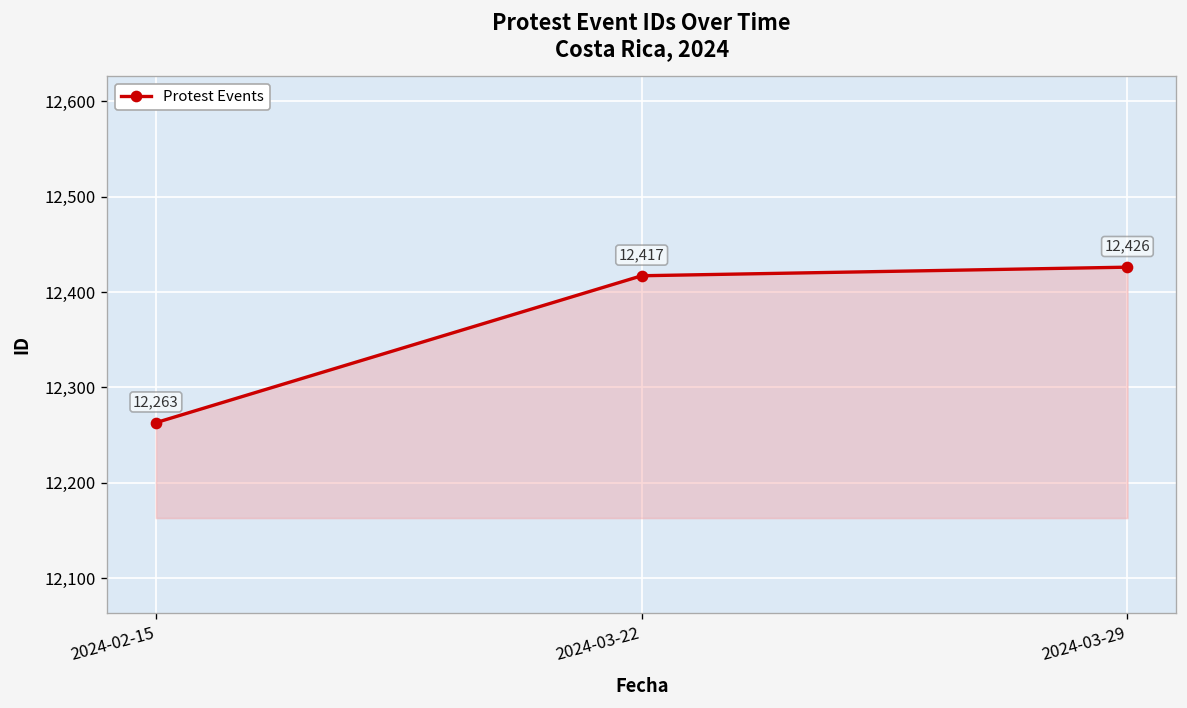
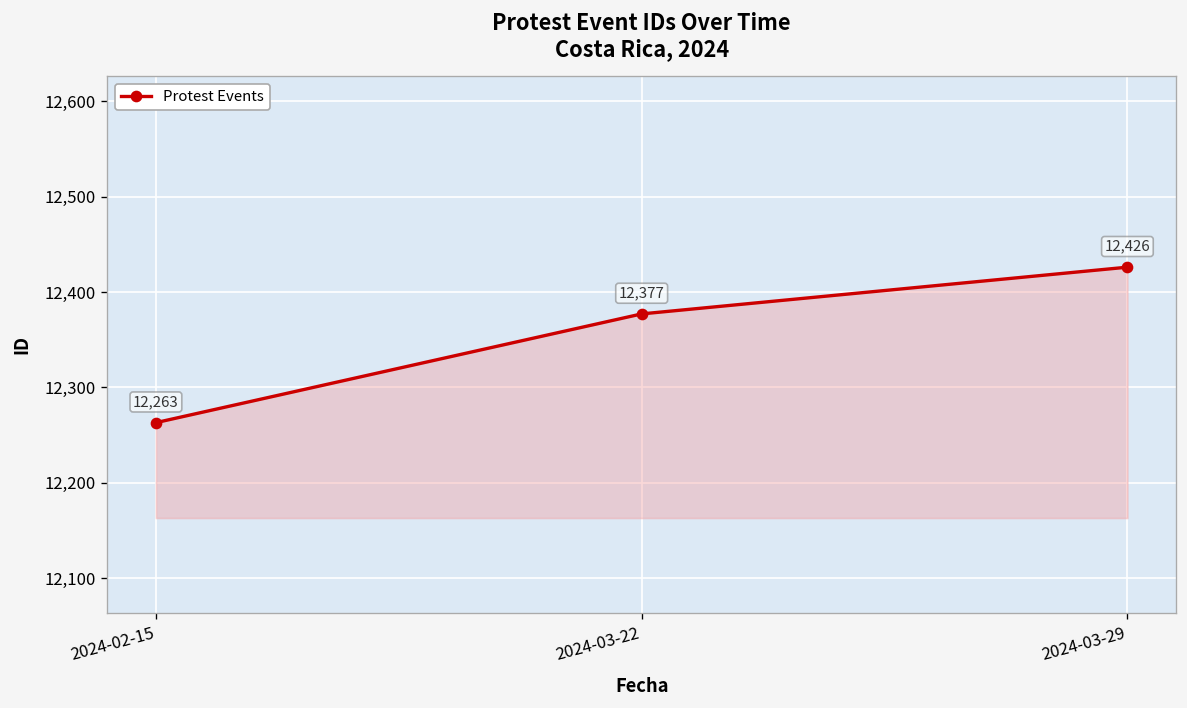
2024-03-22: 12,417 -> 12,377
